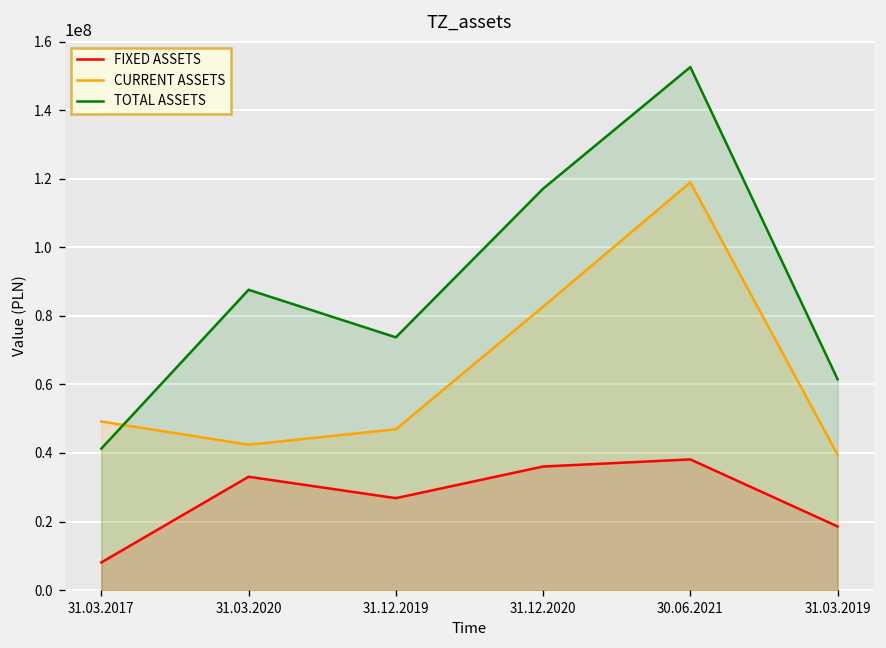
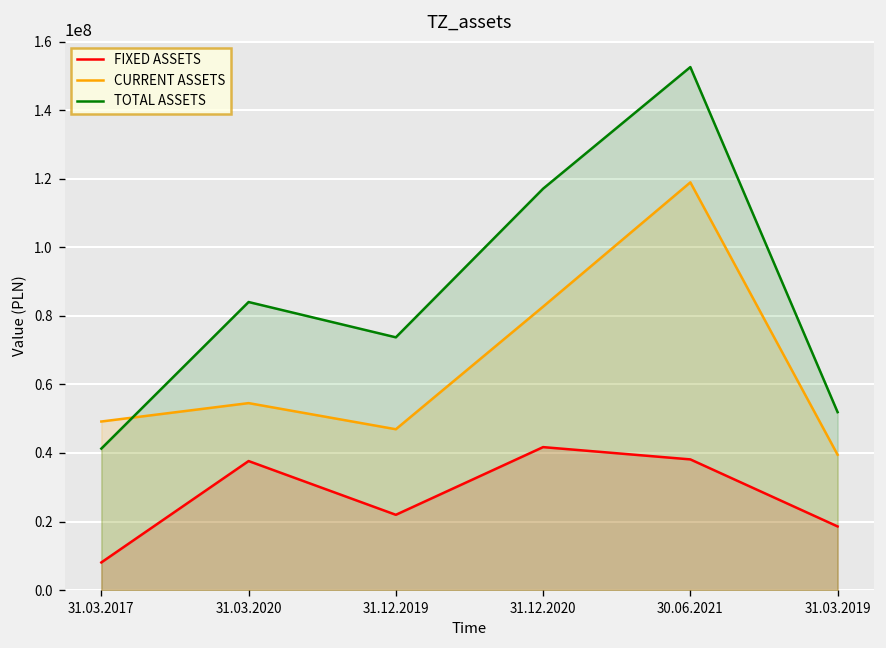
FIXED ASSETS, 31.03.2020: 33000000 -> 38000000
CURRENT ASSETS, 31.03.2020: 42000000 -> 55000000
TOTAL ASSETS, 31.03.2020: 88000000 -> 84000000
FIXED ASSETS, 31.12.2019: 27000000 -> 22000000
FIXED ASSETS, 31.12.2020: 36000000 -> 42000000
TOTAL ASSETS, 31.03.2019: 62000000 -> 52000000
